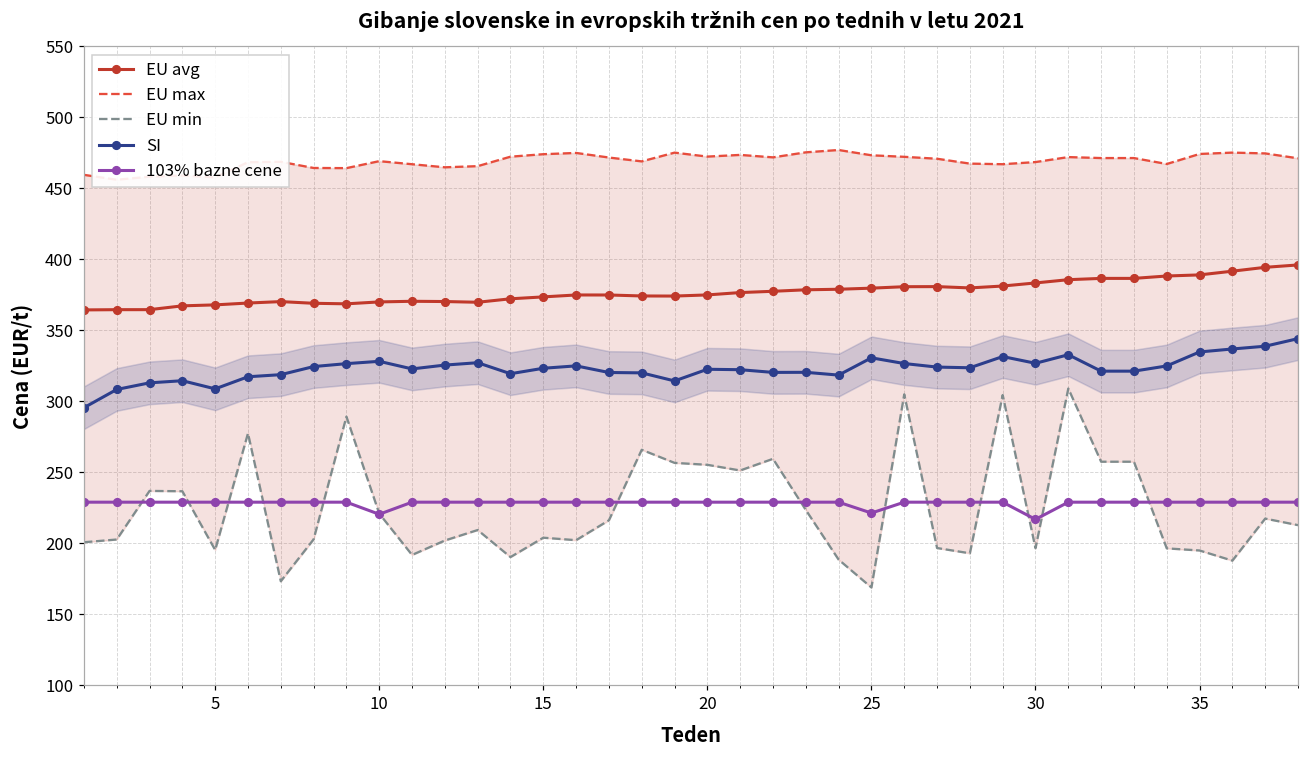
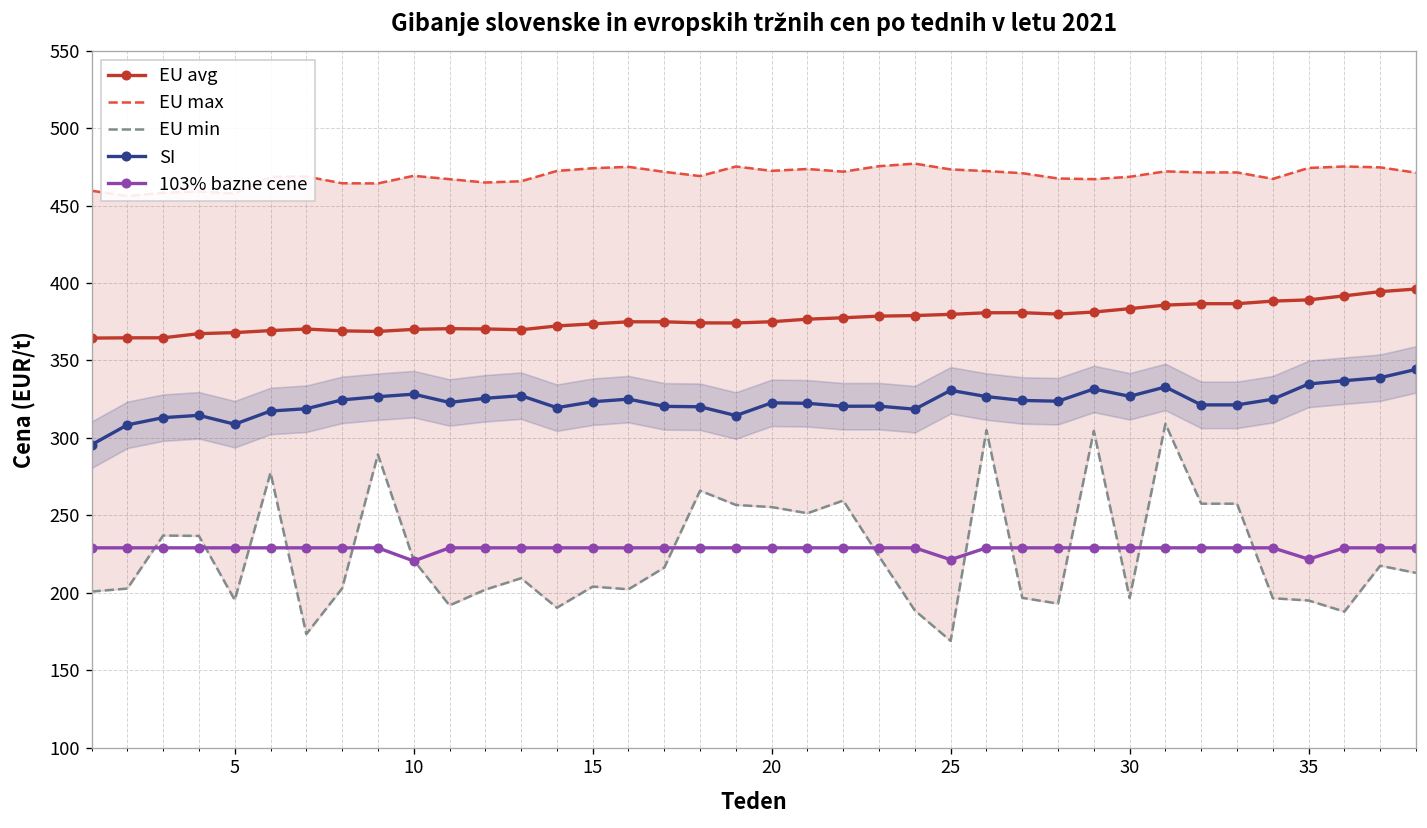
103% bazne cene, 30: 217 -> 229
103% bazne cene, 35: 229 -> 222
